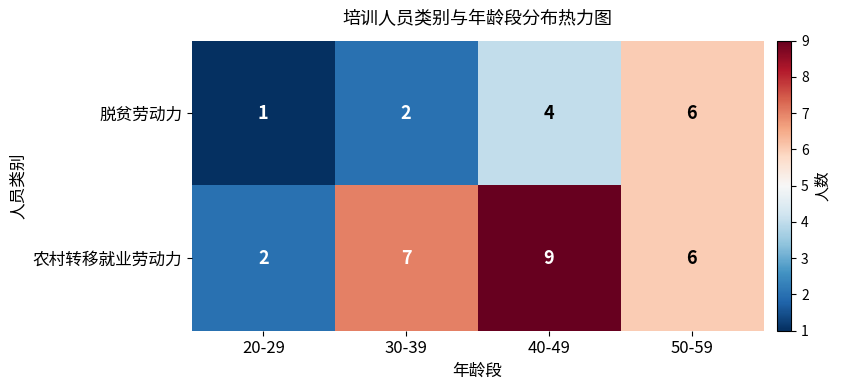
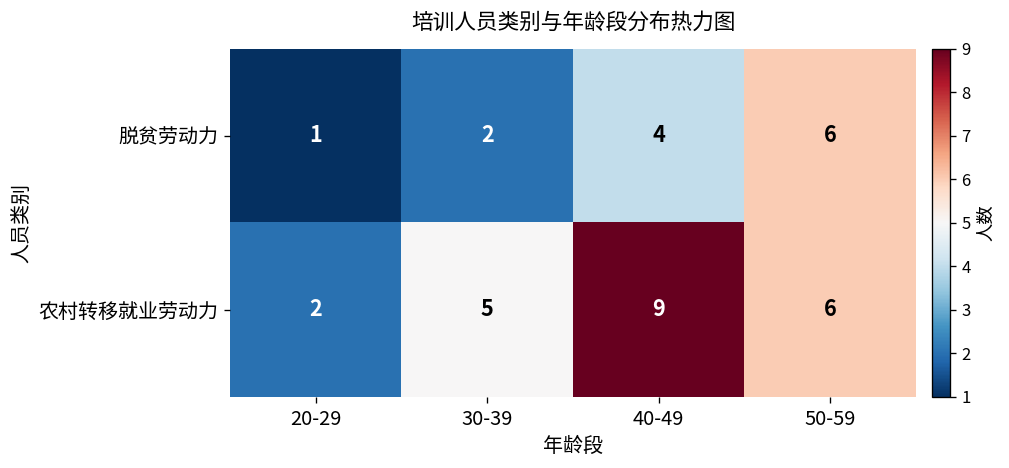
农村转移就业劳动力, 30-39: 7 -> 5
